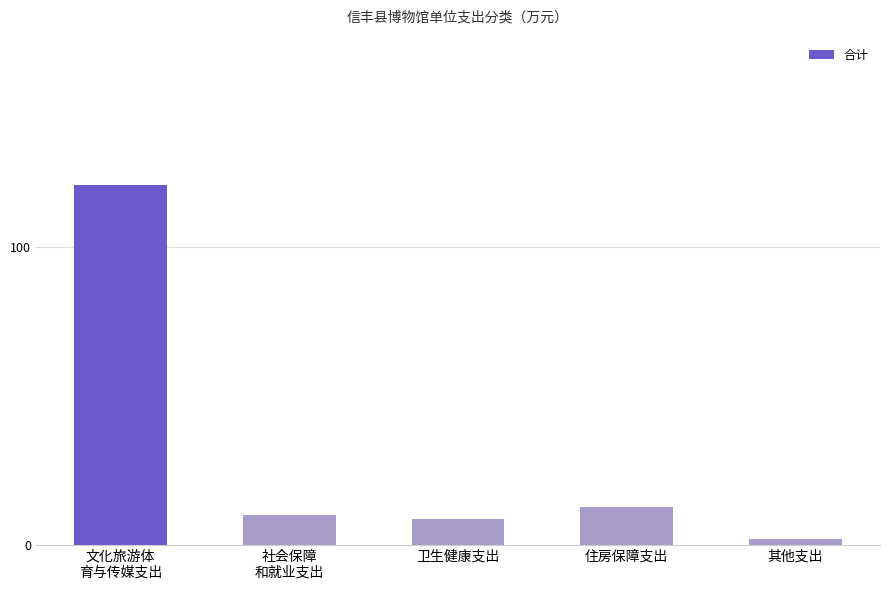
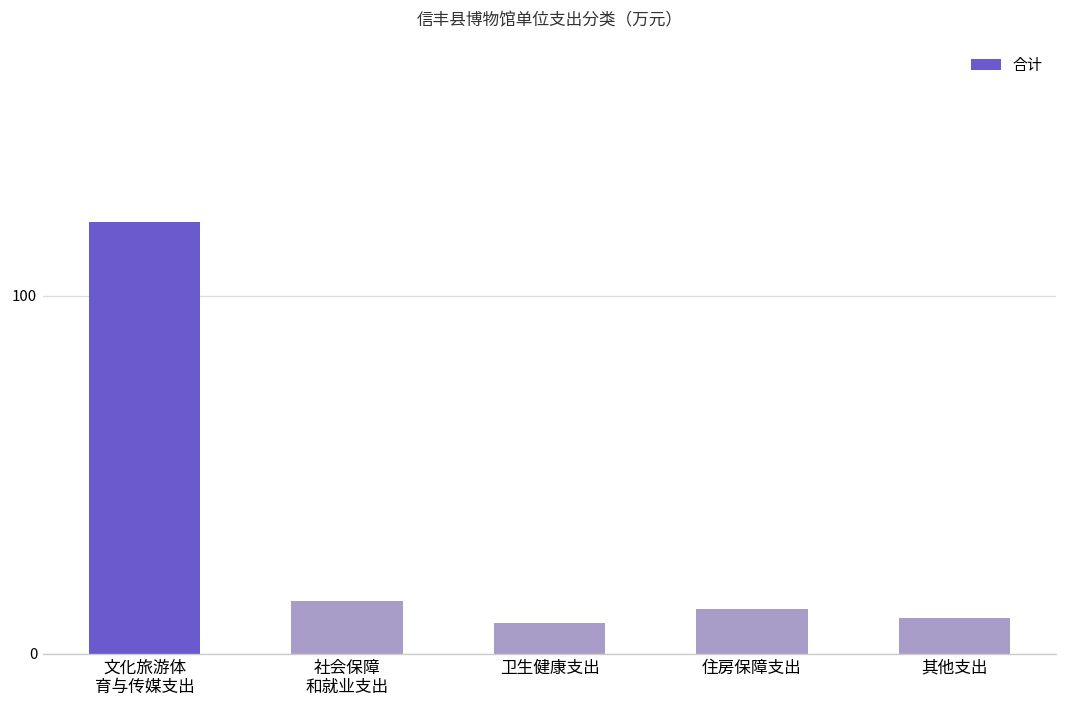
社会保障 和就业支出: 10 -> 15
其他支出: 2 -> 10
